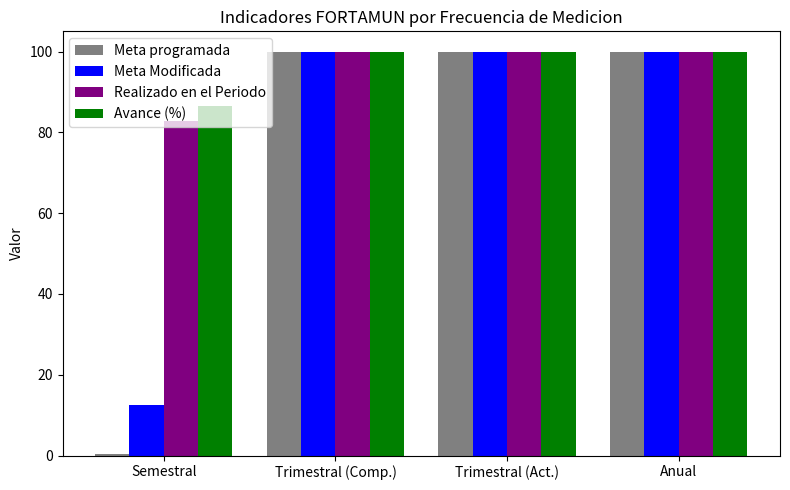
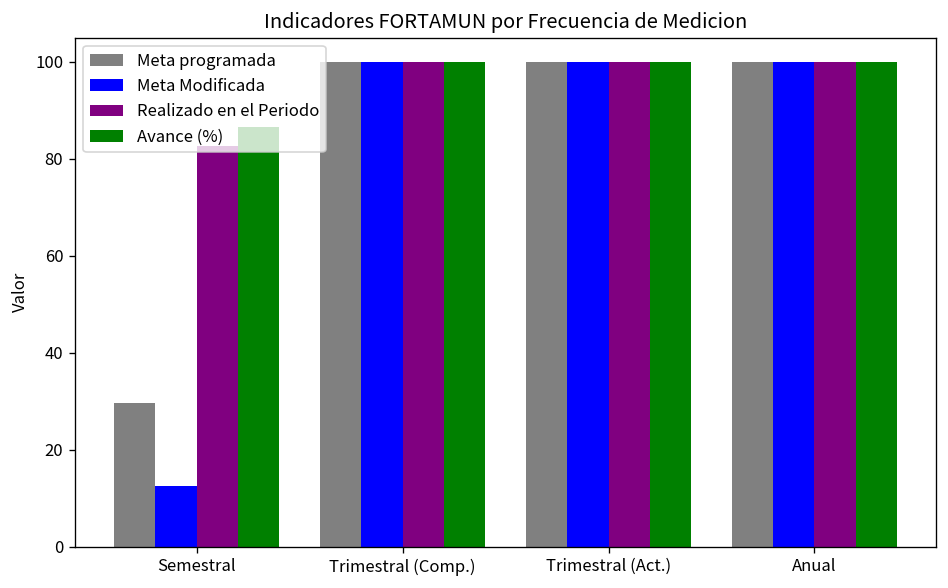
Meta programada, Semestral: 0 -> 30
